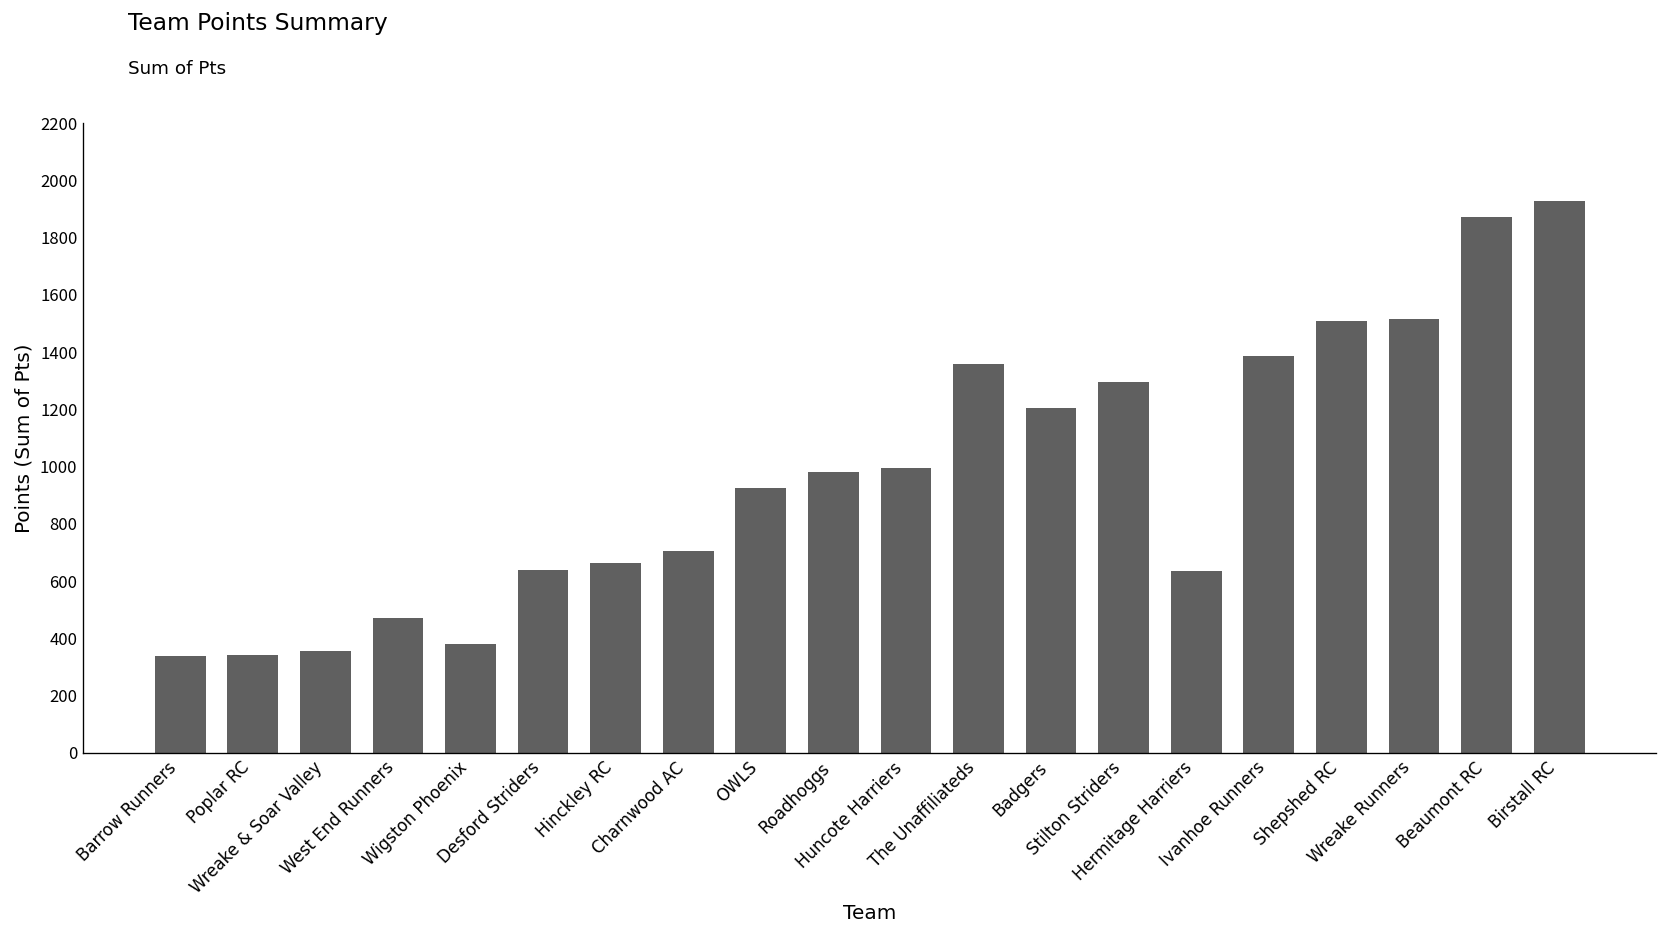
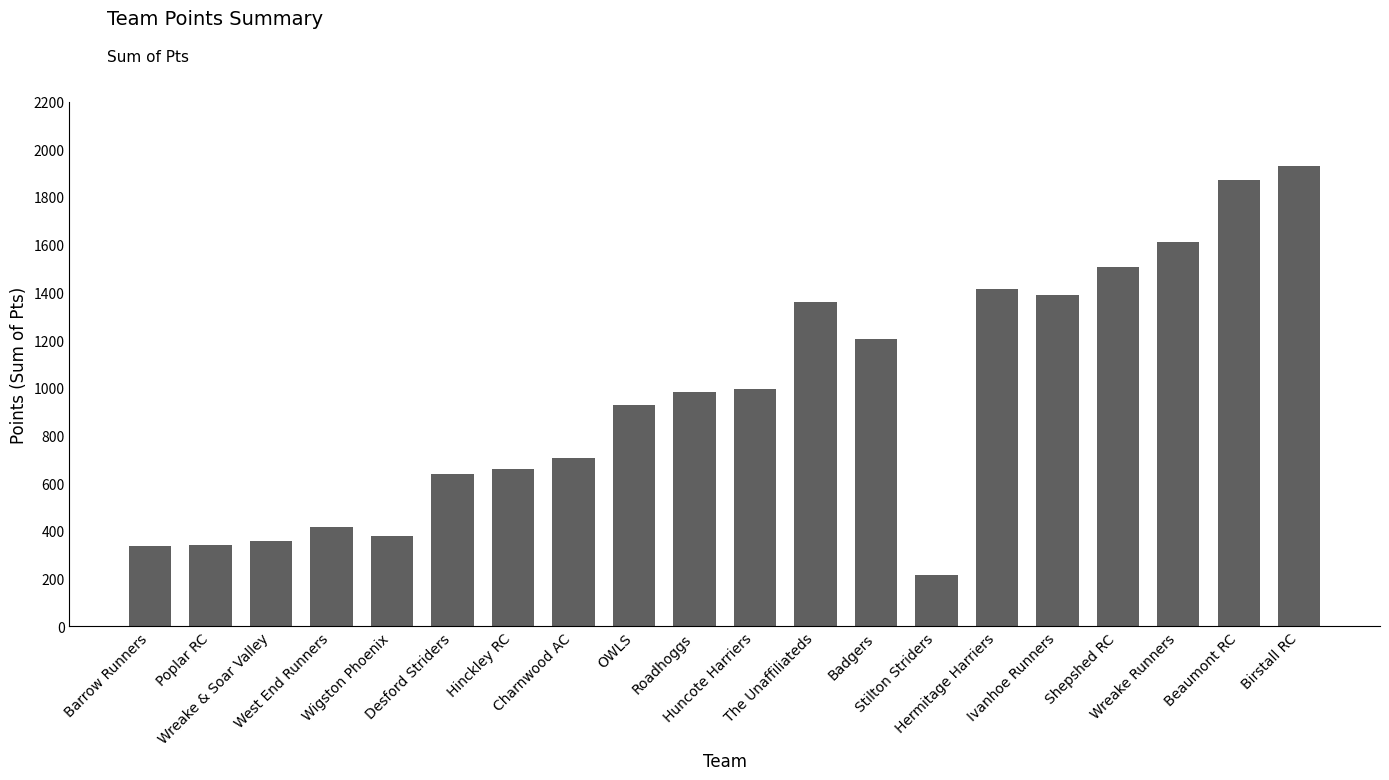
West End Runners: 470 -> 420
Stilton Striders: 1290 -> 220
Hermitage Harriers: 630 -> 1410
Wreake Runners: 1520 -> 1610
